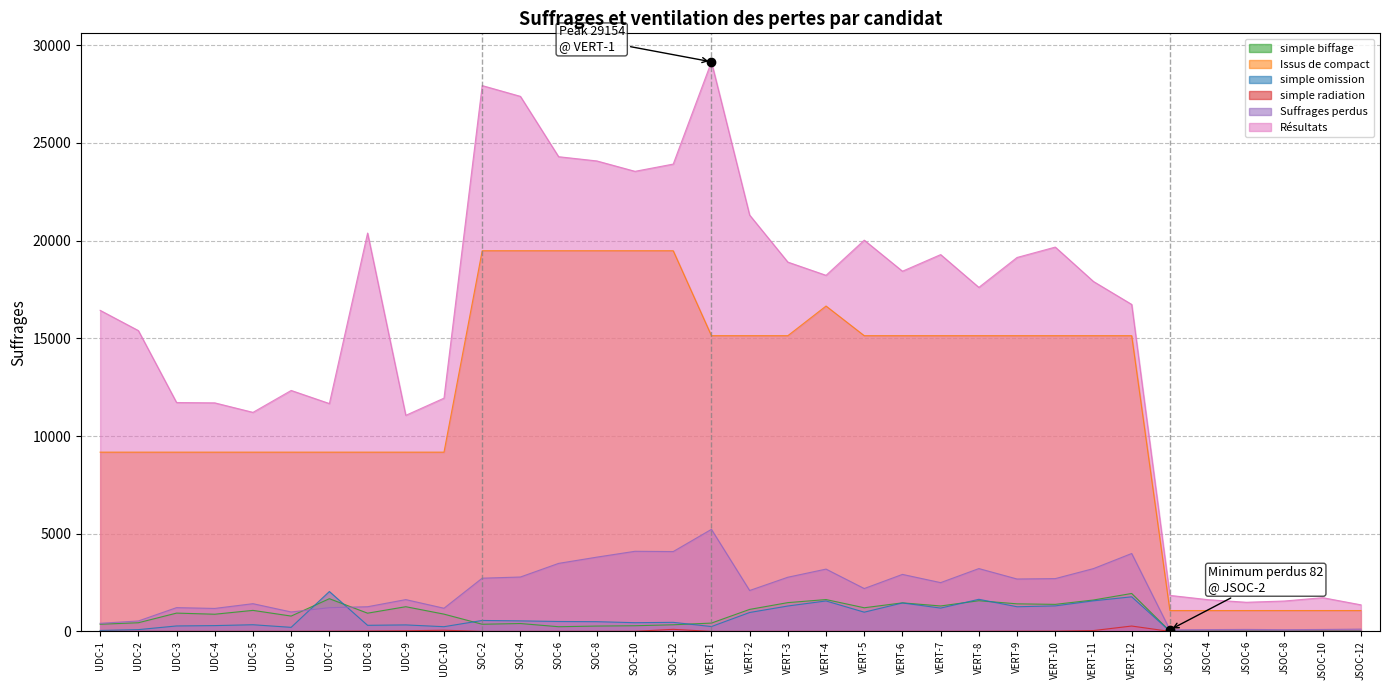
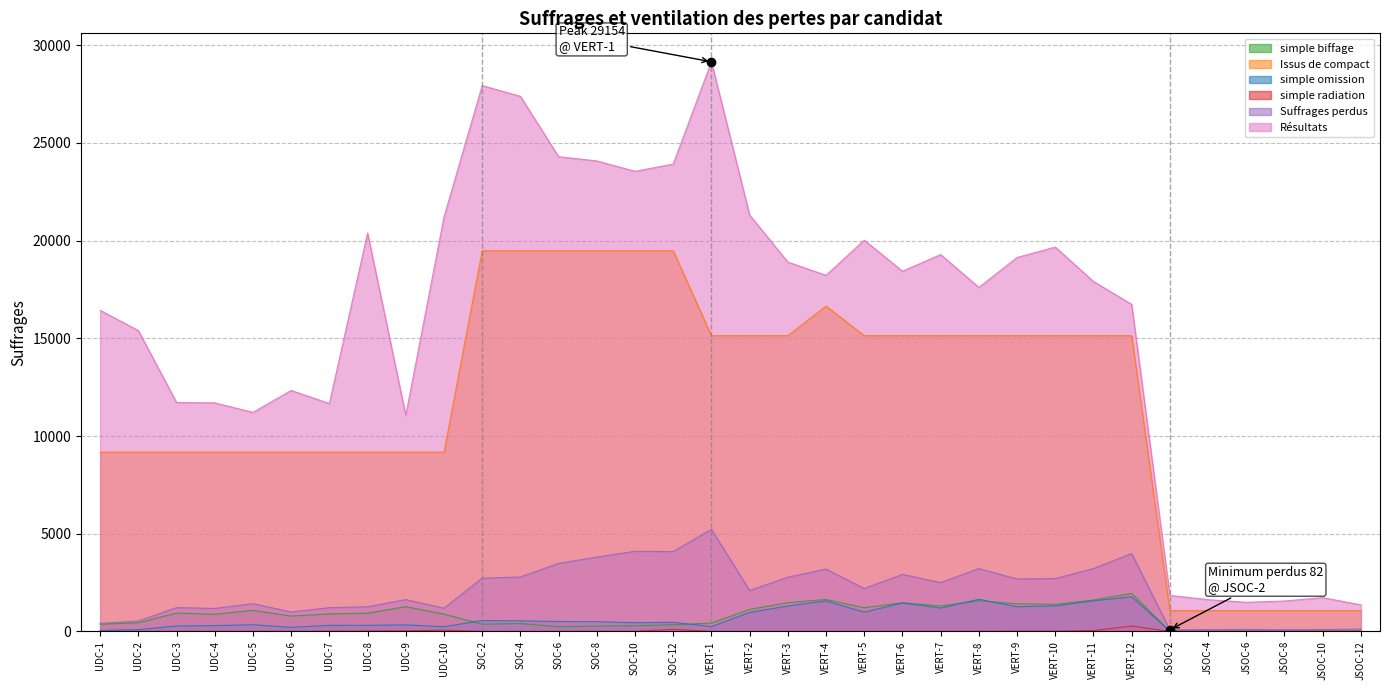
simple biffage, UDC-7: 1700 -> 900
simple omission, UDC-7: 2000 -> 300
Résultats, UDC-10: 11900 -> 21200
